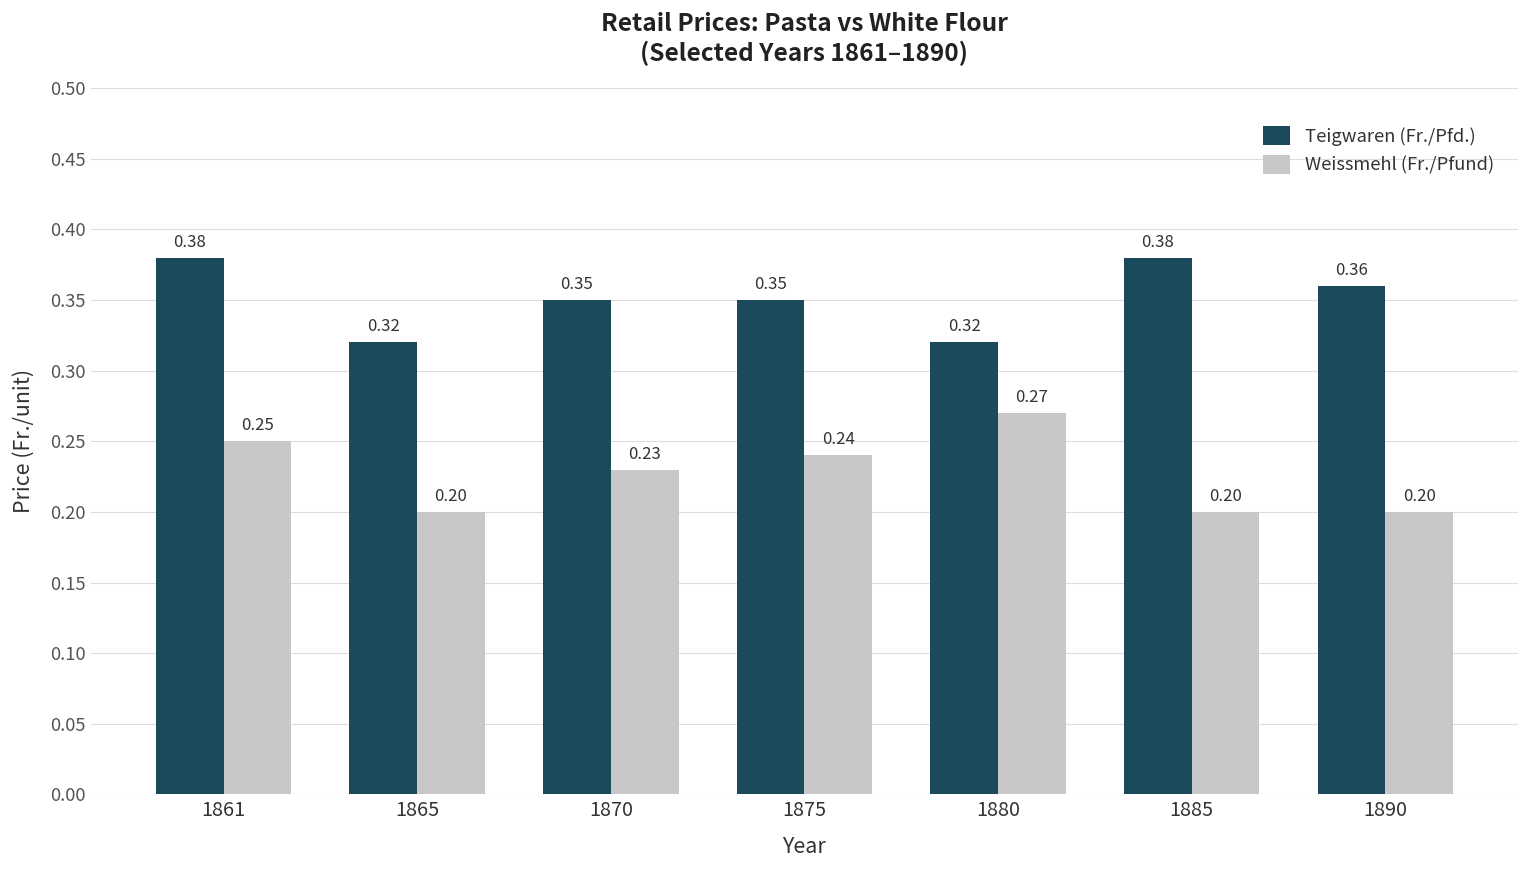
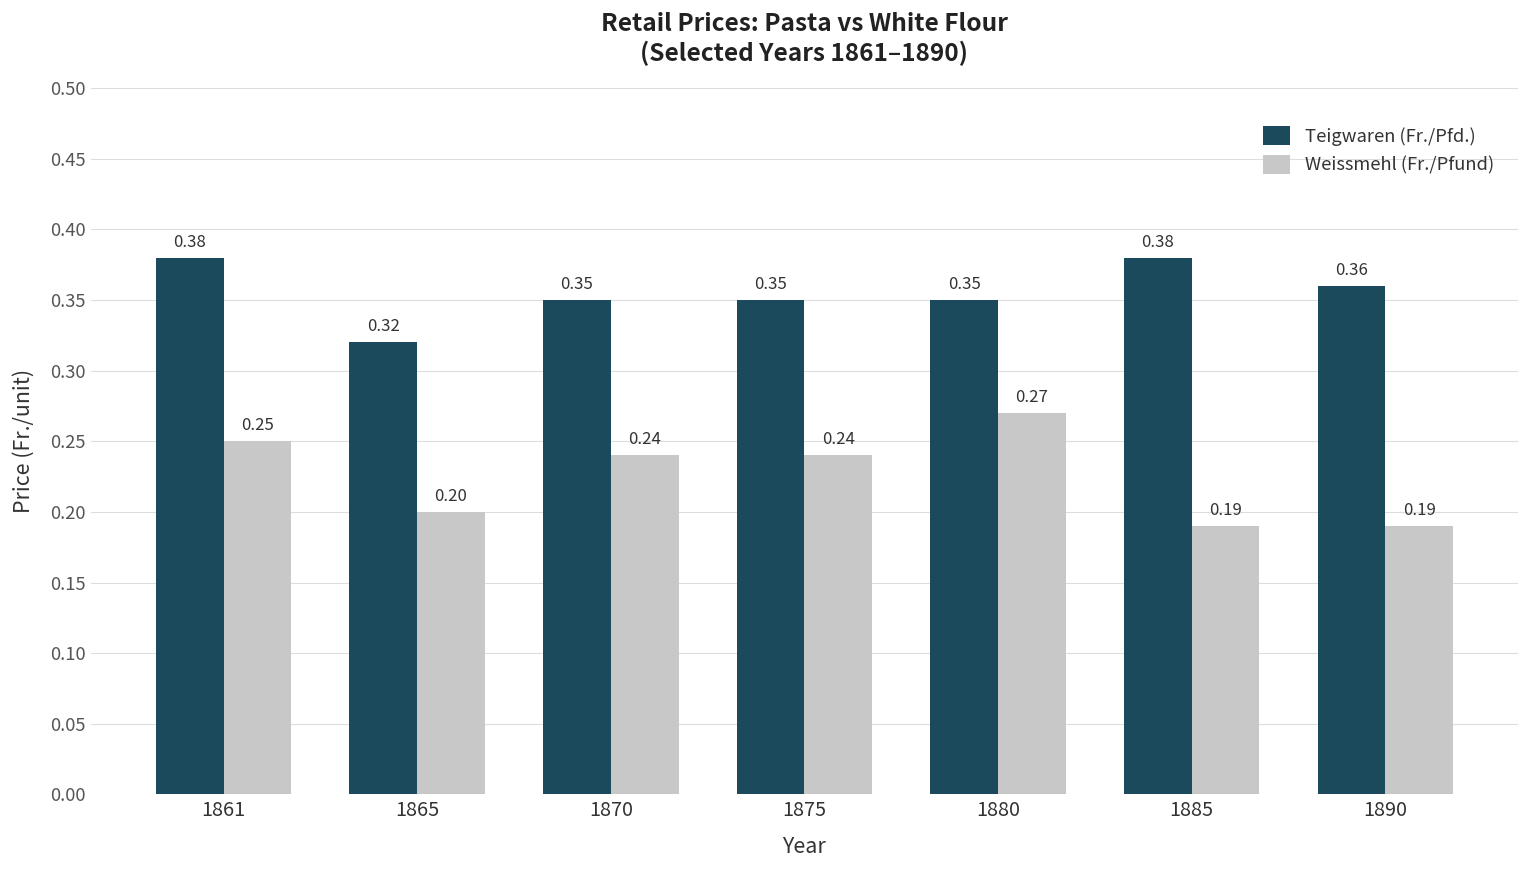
Weissmehl (Fr./Pfund), 1870: 0.23 -> 0.24
Teigwaren (Fr./Pfd.), 1880: 0.32 -> 0.35
Weissmehl (Fr./Pfund), 1885: 0.20 -> 0.19
Weissmehl (Fr./Pfund), 1890: 0.20 -> 0.19
